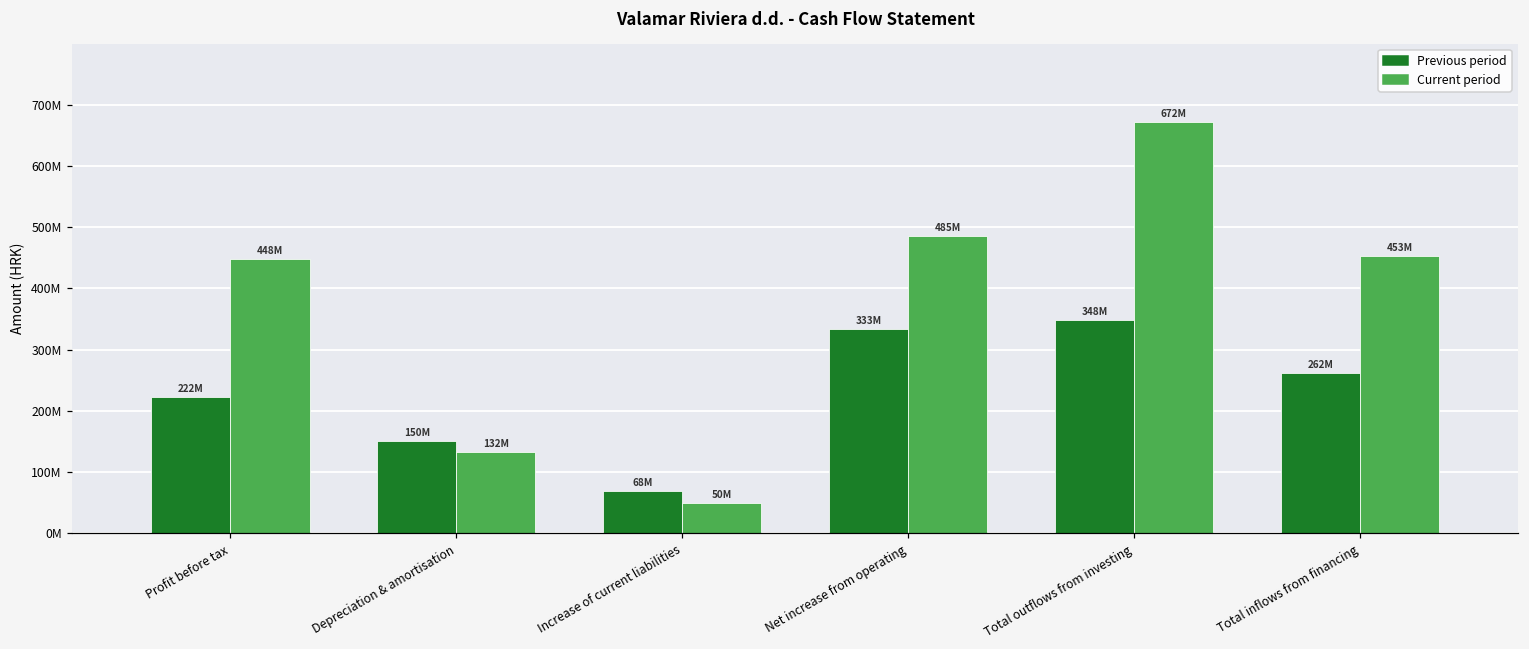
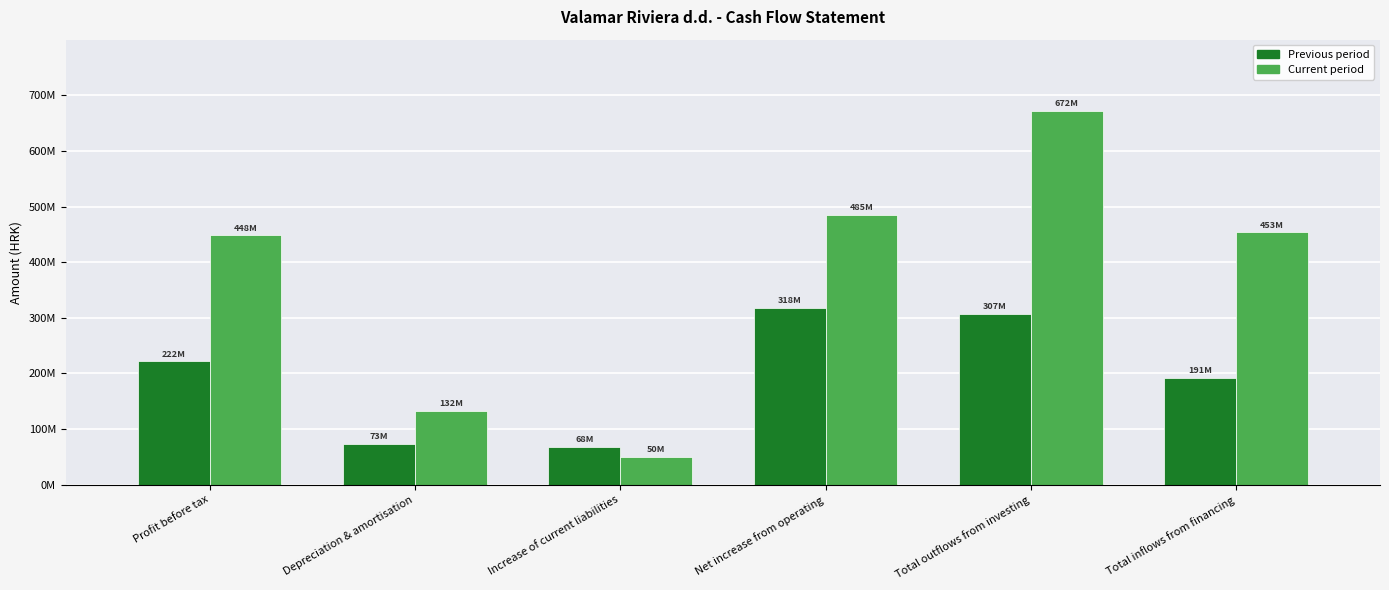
Previous period, Depreciation & amortisation: 150M -> 73M
Previous period, Net increase from operating: 333M -> 318M
Previous period, Total outflows from investing: 348M -> 307M
Previous period, Total inflows from financing: 262M -> 191M
